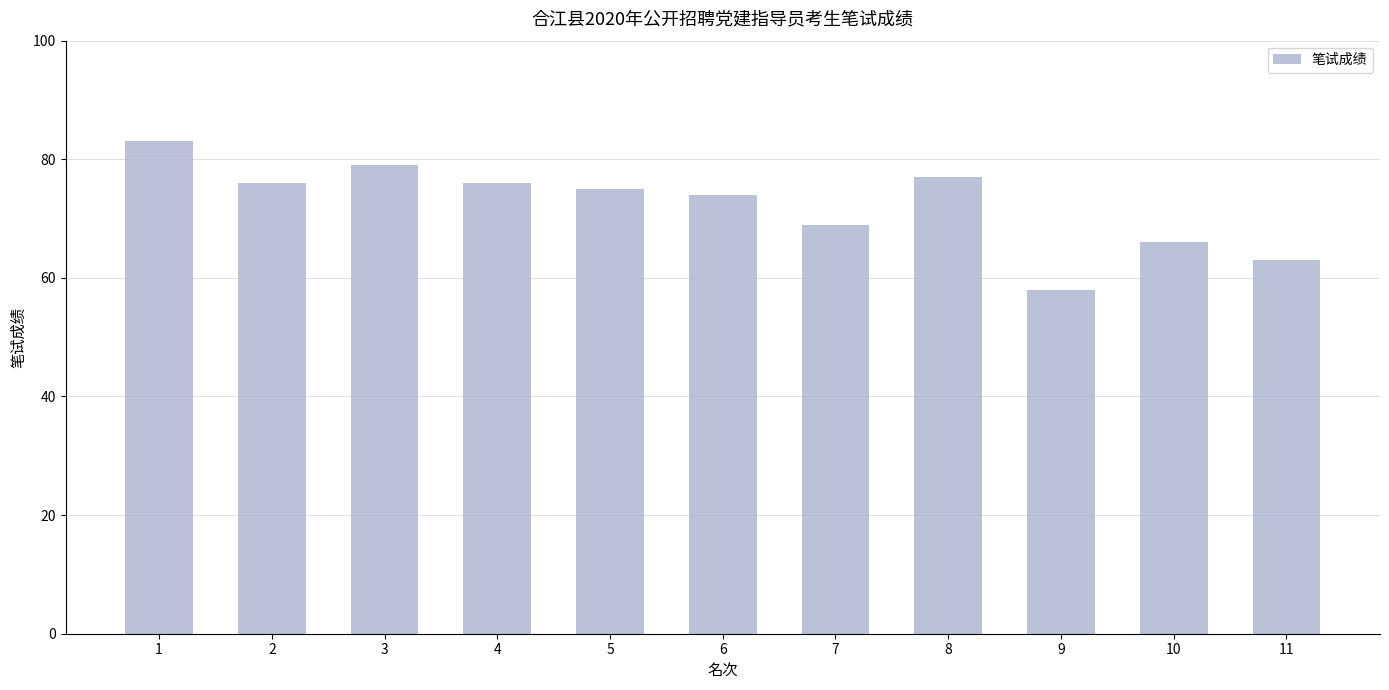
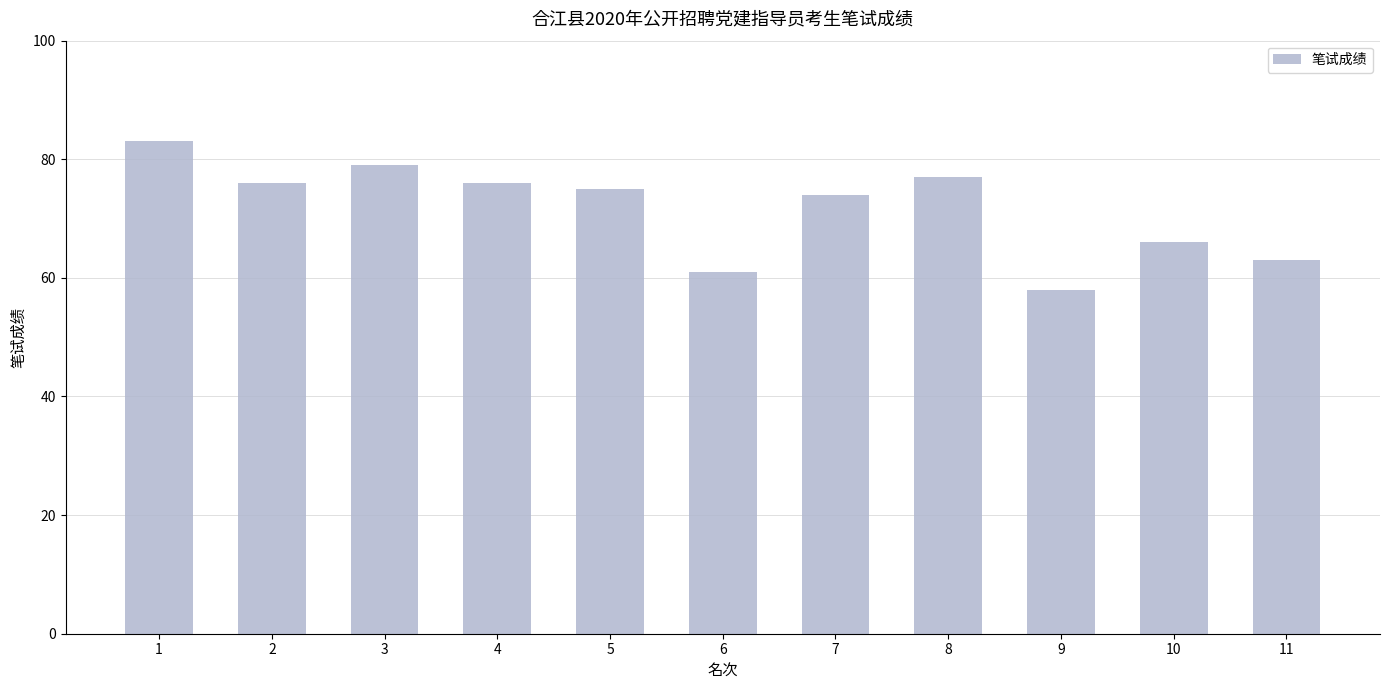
6: 74 -> 61
7: 69 -> 74
